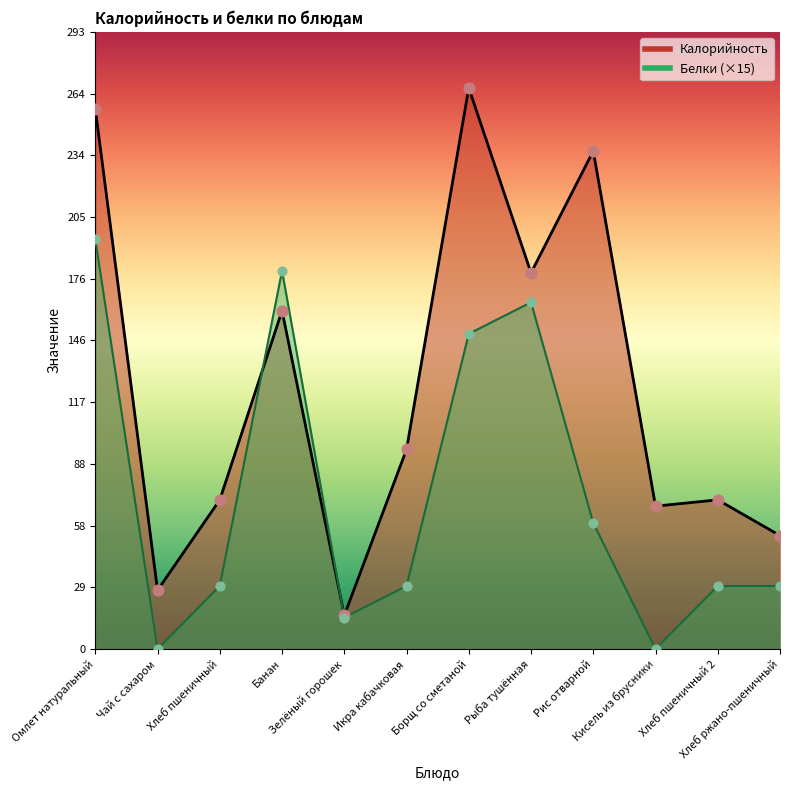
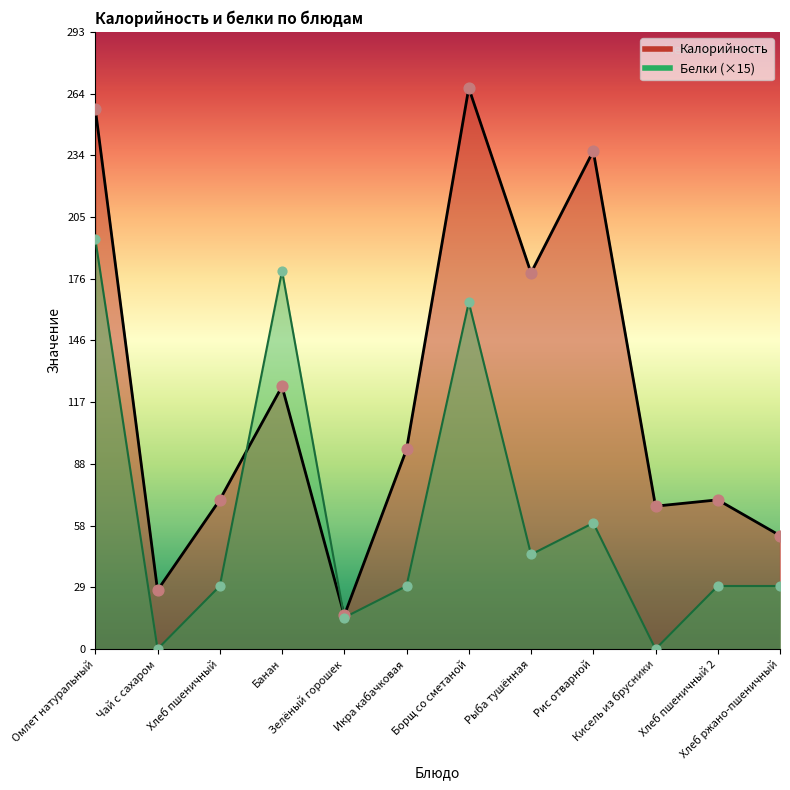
Калорийность, Банан: 161 -> 125
Белки (×15), Борщ со сметаной: 150 -> 165
Белки (×15), Рыба тушённая: 165 -> 45
